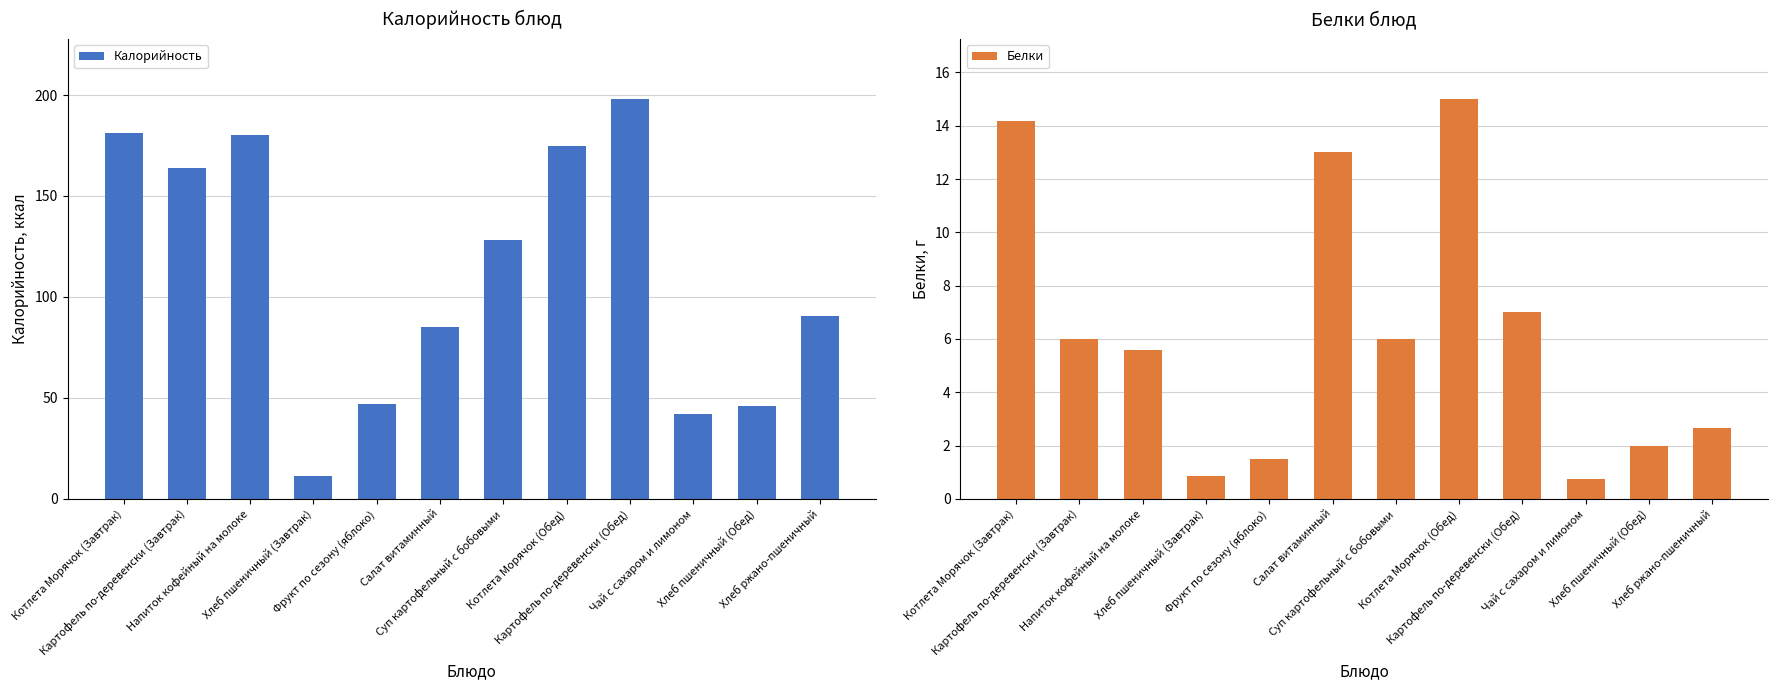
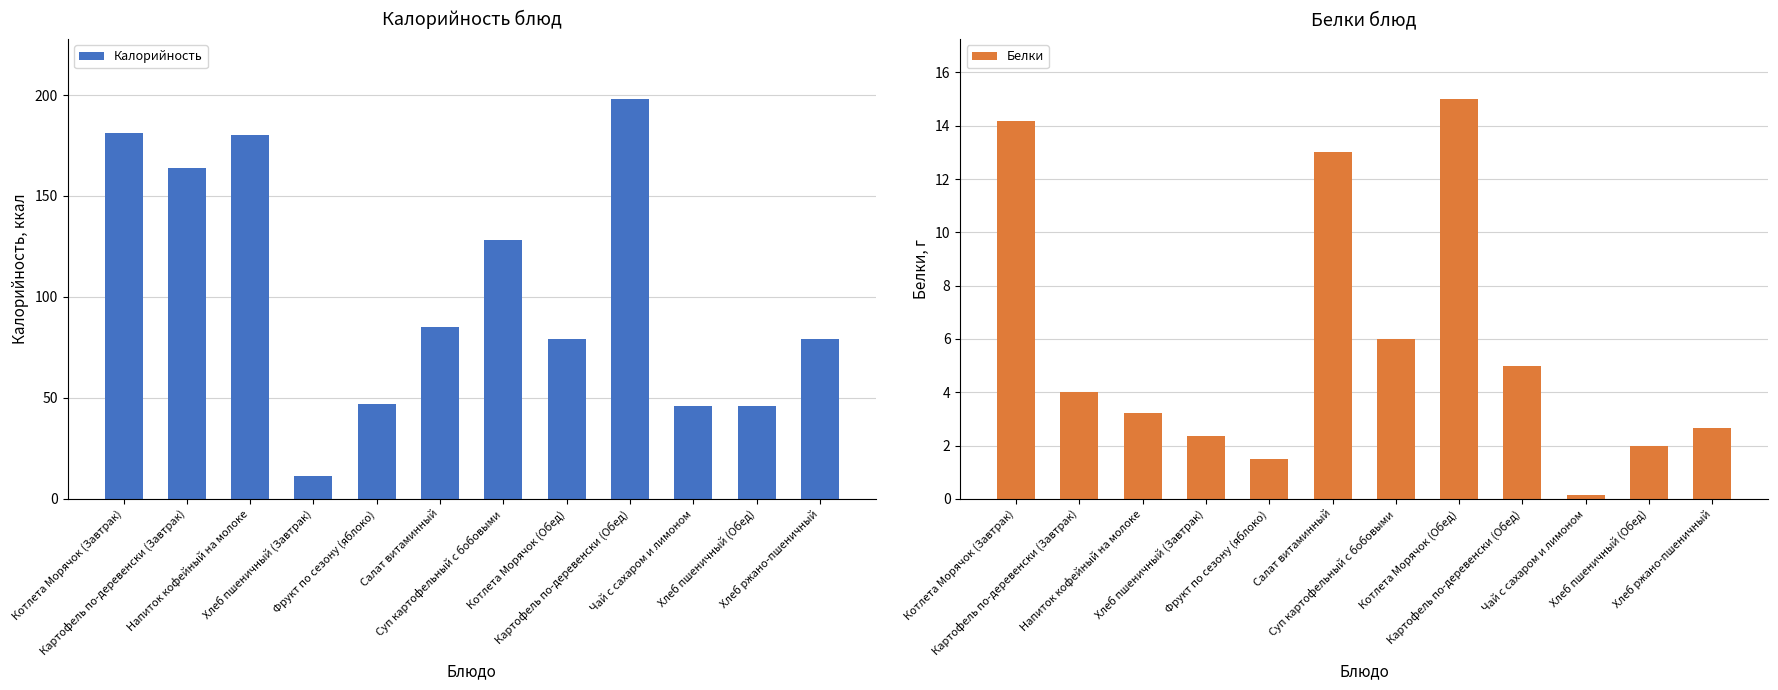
Калорийность блюд, Котлета Морячок (Обед): 175 -> 79
Калорийность блюд, Чай с сахаром и лимоном: 42 -> 46
Калорийность блюд, Хлеб ржано-пшеничный: 91 -> 79
Белки блюд, Картофель по-деревенски (Завтрак): 6 -> 4
Белки блюд, Напиток кофейный на молоке: 5.6 -> 3.2
Белки блюд, Хлеб пшеничный (Завтрак): 0.9 -> 2.4
Белки блюд, Картофель по-деревенски (Обед): 7 -> 5
Белки блюд, Чай с сахаром и лимоном: 0.8 -> 0.2
